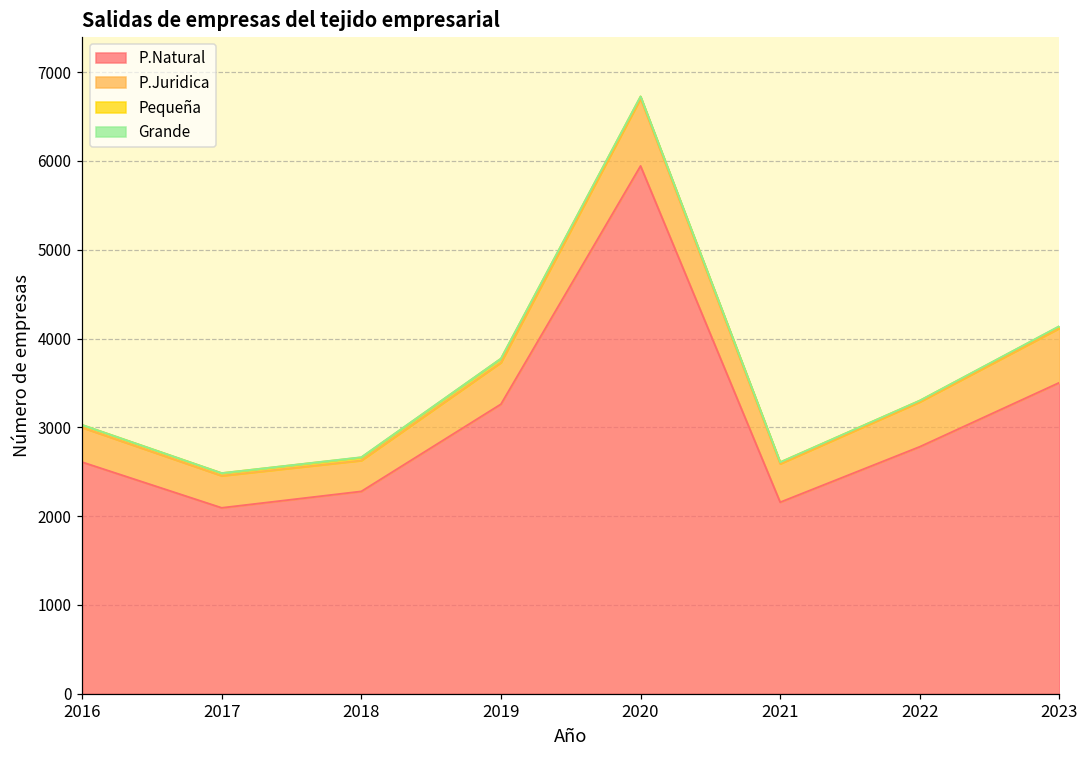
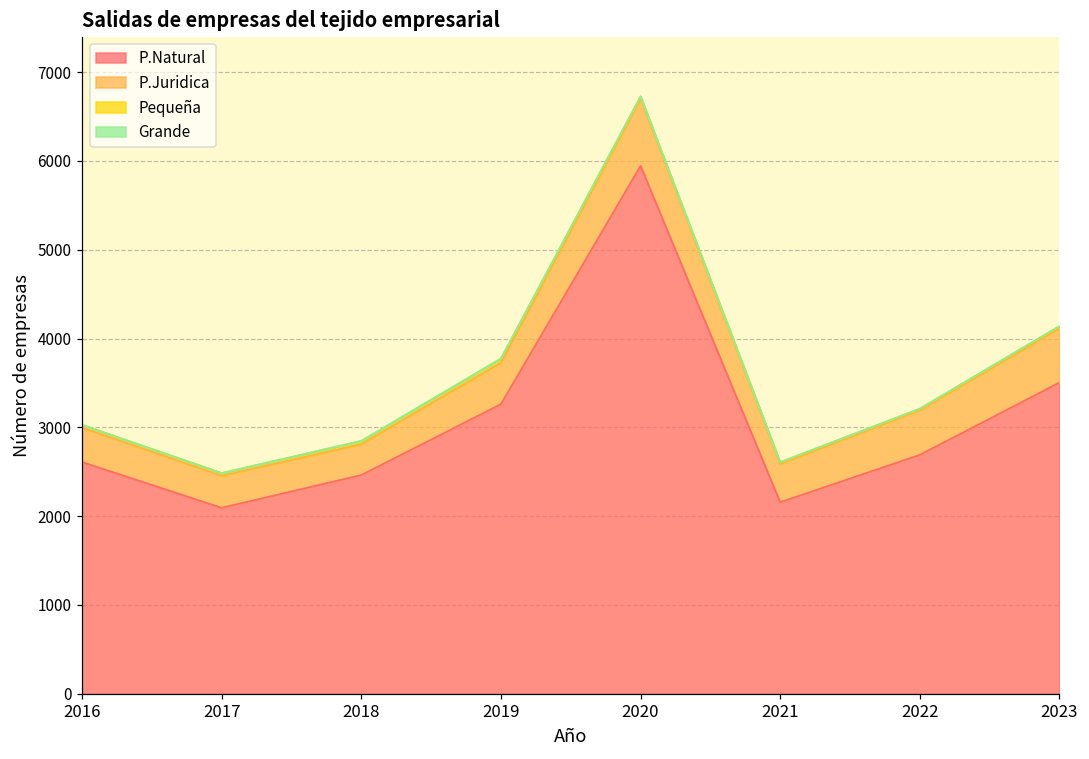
P.Natural, 2018: 2300 -> 2500
P.Natural, 2022: 2800 -> 2700
